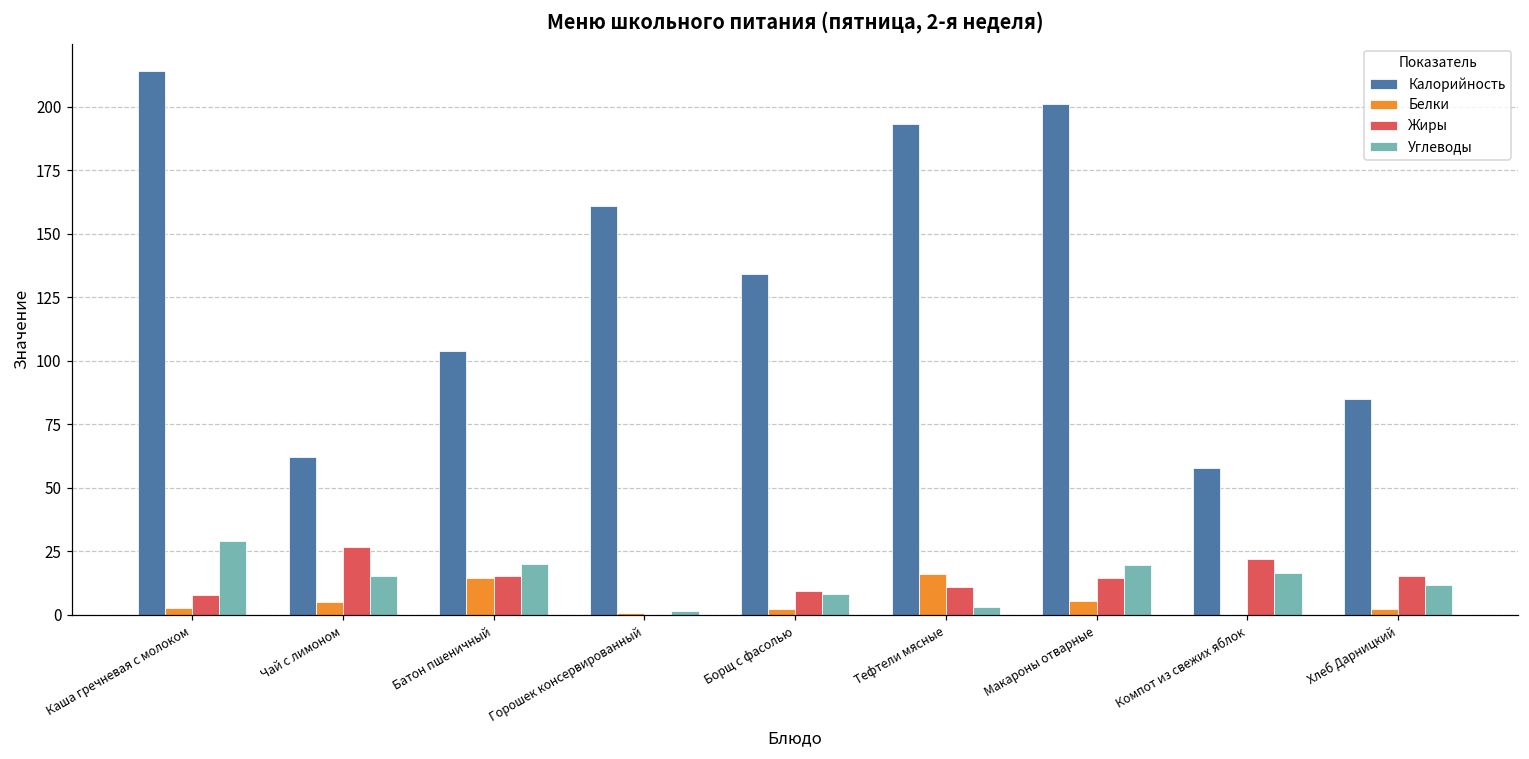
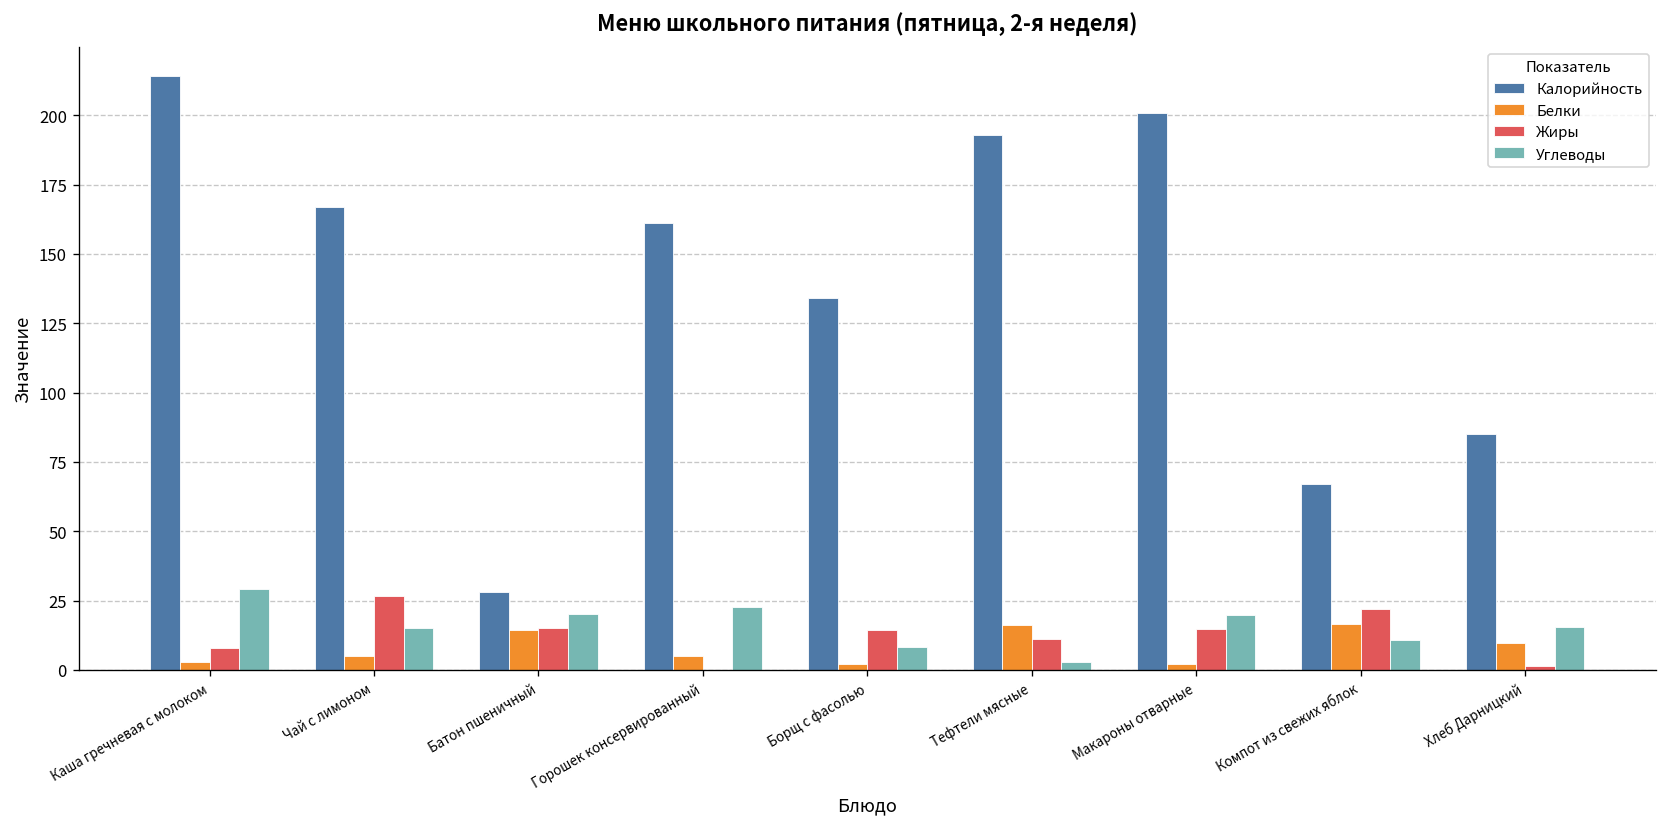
Калорийность, Чай с лимоном: 62 -> 167
Калорийность, Батон пшеничный: 104 -> 28
Белки, Горошек консервированный: 1 -> 5
Углеводы, Горошек консервированный: 2 -> 23
Жиры, Борщ с фасолью: 9 -> 15
Белки, Макароны отварные: 6 -> 2
Калорийность, Компот из свежих яблок: 58 -> 67
Белки, Компот из свежих яблок: 0 -> 17
Углеводы, Компот из свежих яблок: 17 -> 11
Белки, Хлеб Дарницкий: 2 -> 10
Жиры, Хлеб Дарницкий: 15 -> 1
Углеводы, Хлеб Дарницкий: 12 -> 15
